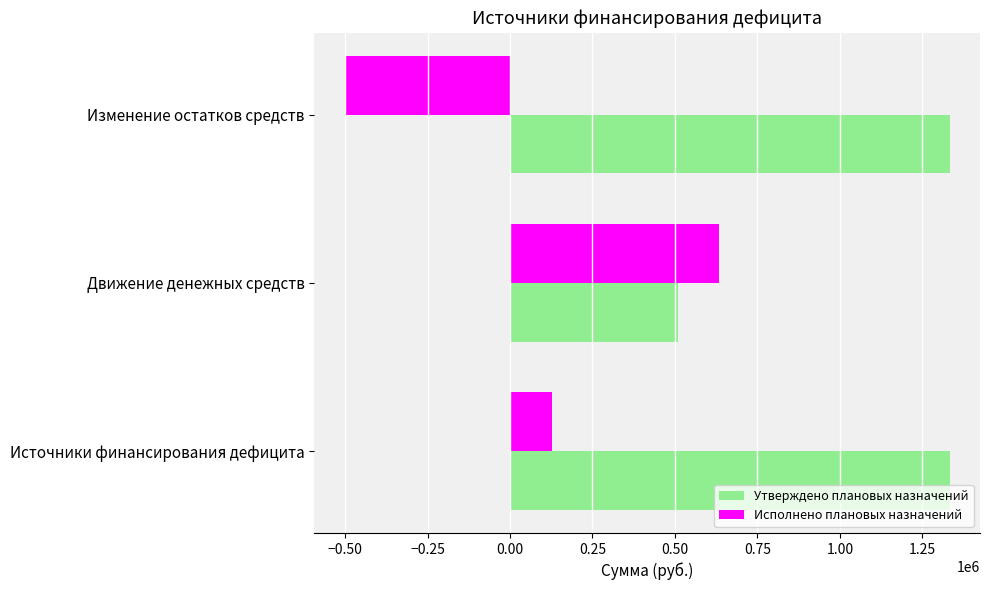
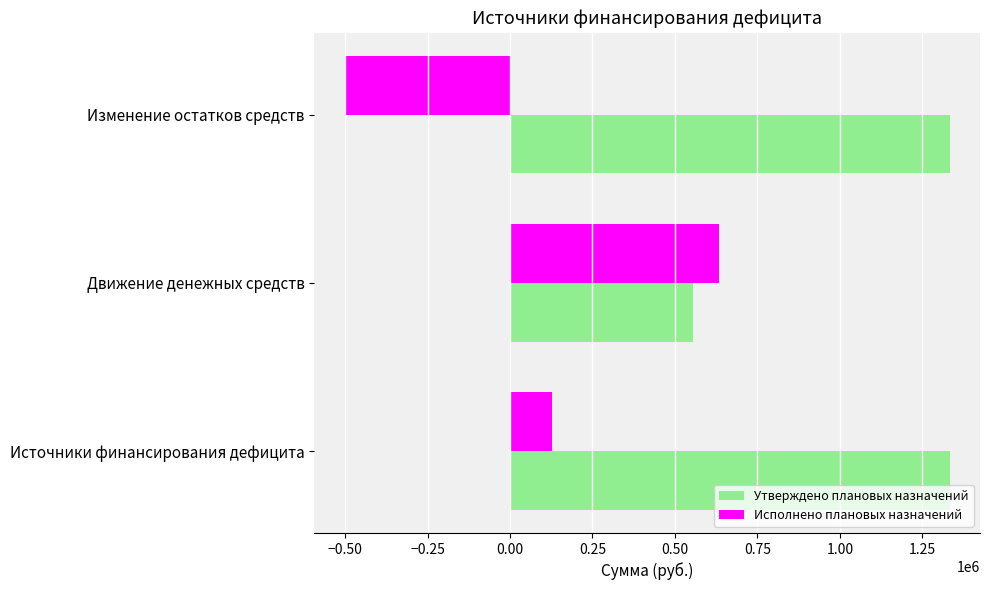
Утверждено плановых назначений, Движение денежных средств: 510000 -> 560000
